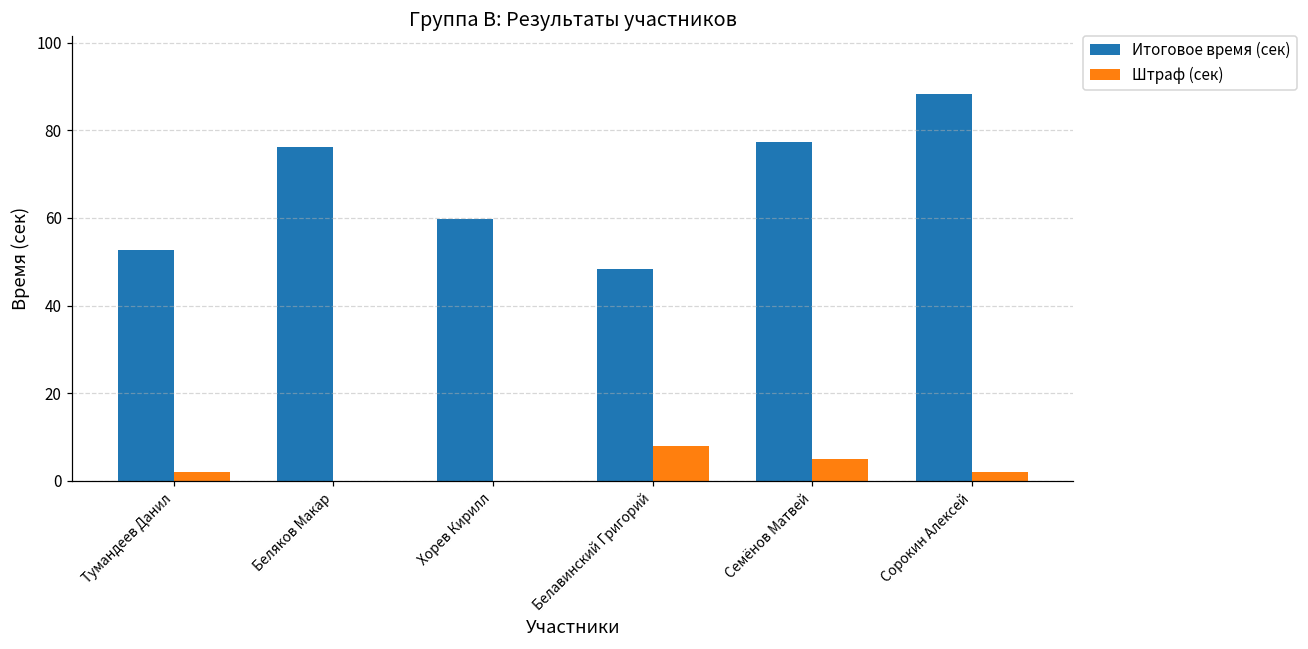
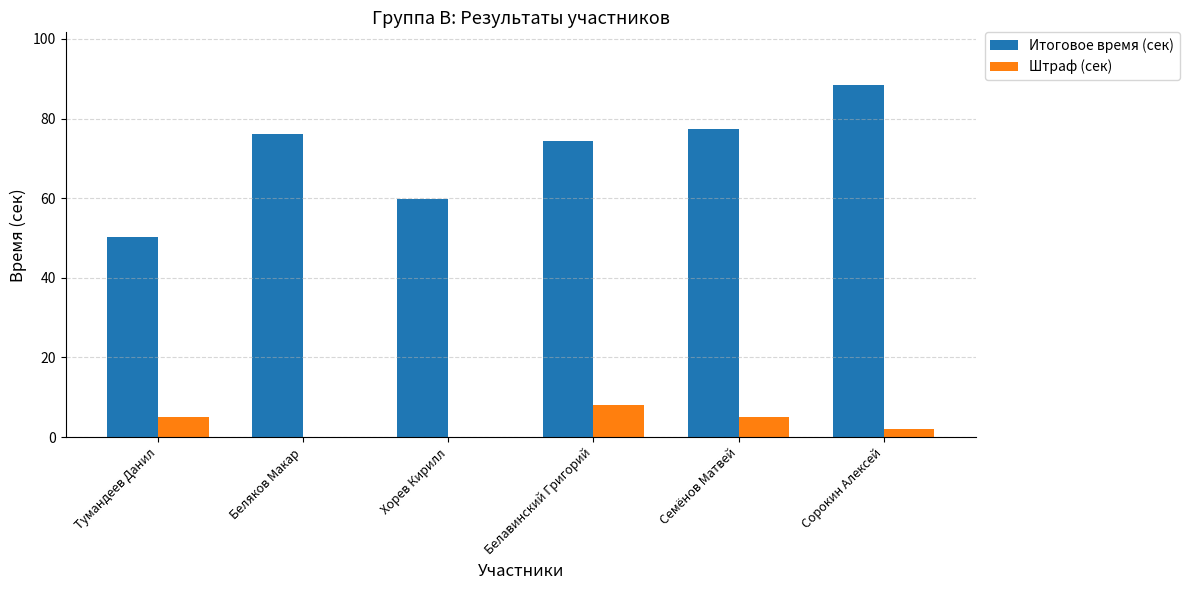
Итоговое время (сек), Тумандеев Данил: 53 -> 50
Штраф (сек), Тумандеев Данил: 2 -> 5
Итоговое время (сек), Белавинский Григорий: 48 -> 74
